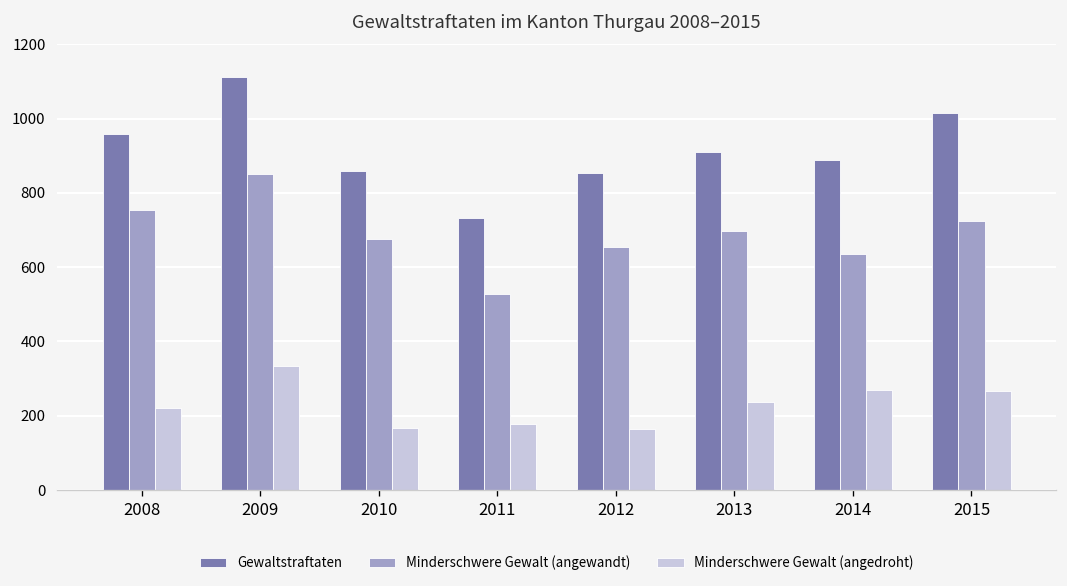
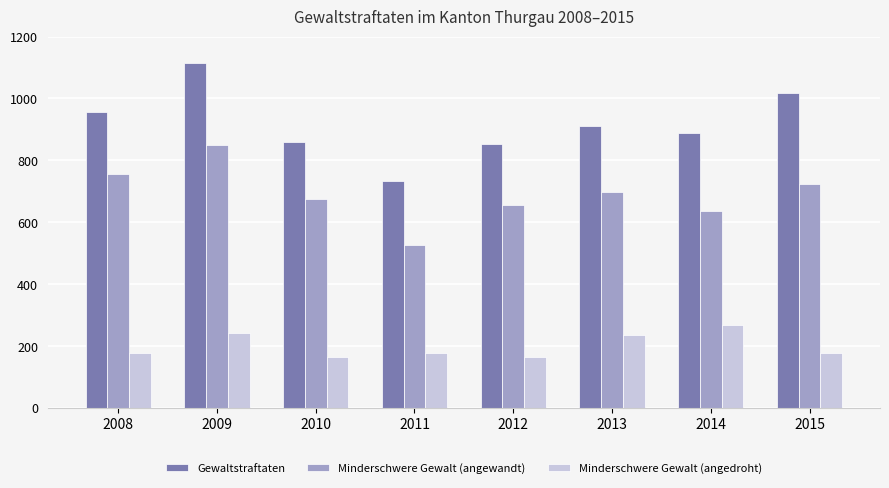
Minderschwere Gewalt (angedroht), 2008: 220 -> 180
Minderschwere Gewalt (angedroht), 2009: 330 -> 240
Minderschwere Gewalt (angedroht), 2015: 270 -> 180
